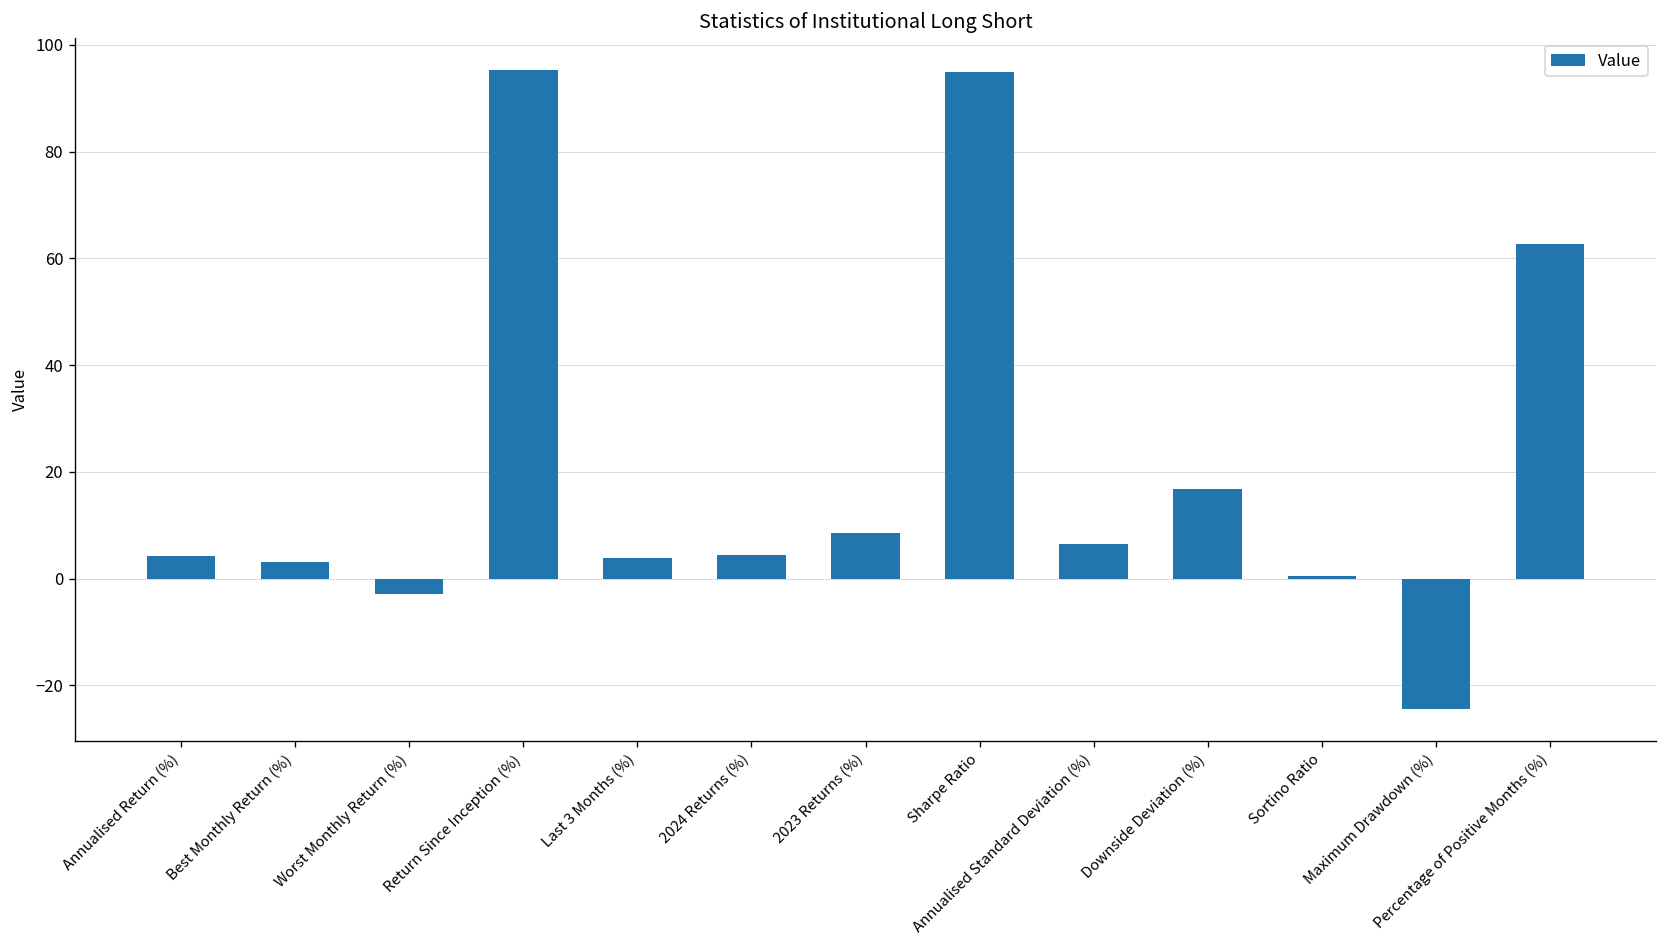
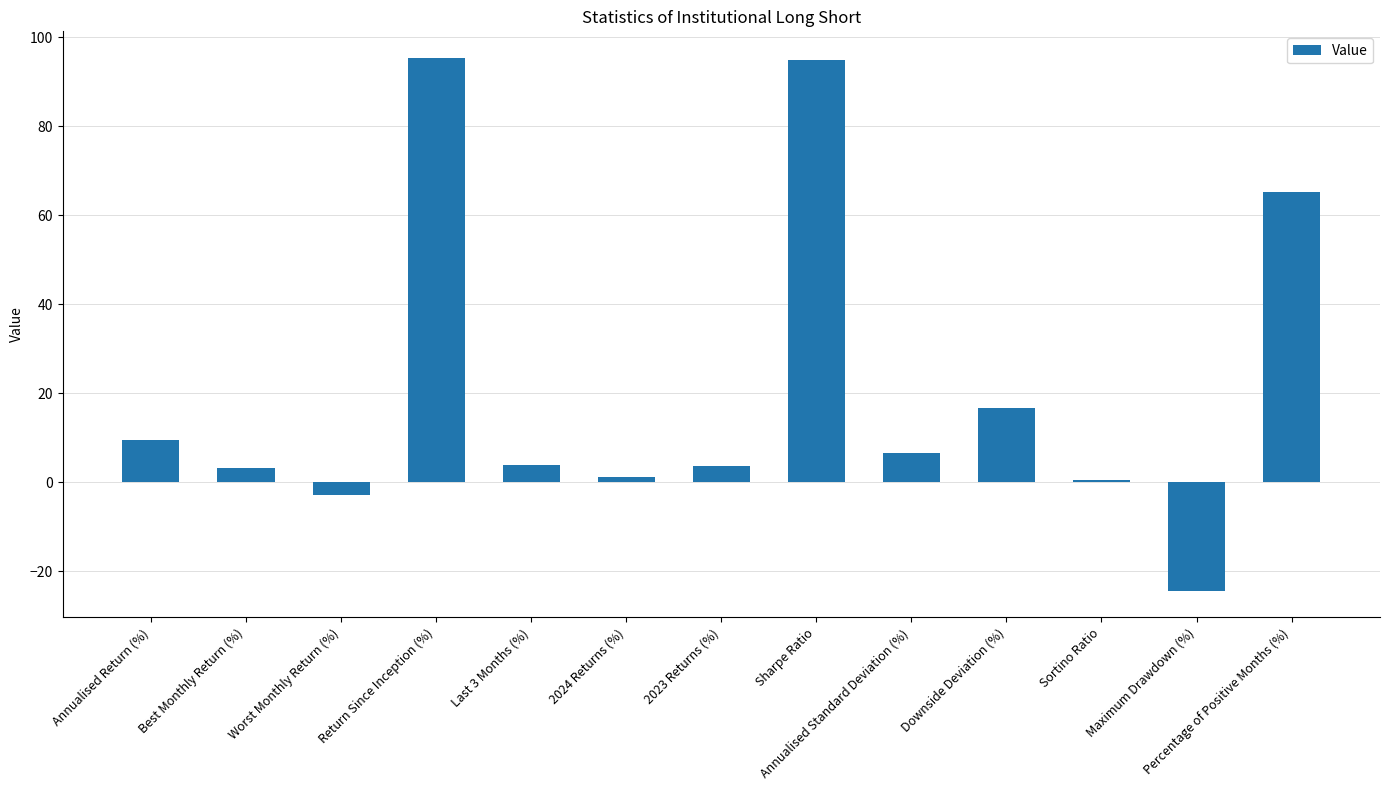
Annualised Return (%): 4 -> 9
2024 Returns (%): 5 -> 1
2023 Returns (%): 9 -> 4
Percentage of Positive Months (%): 63 -> 65
